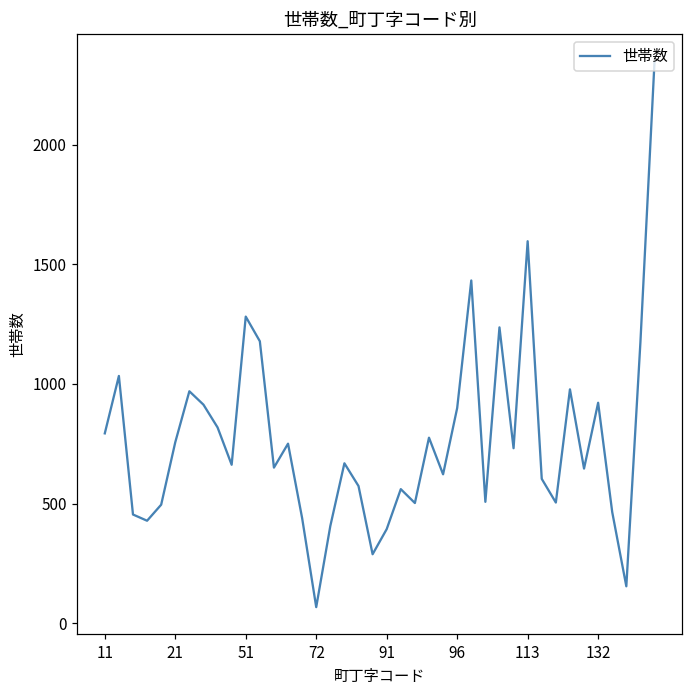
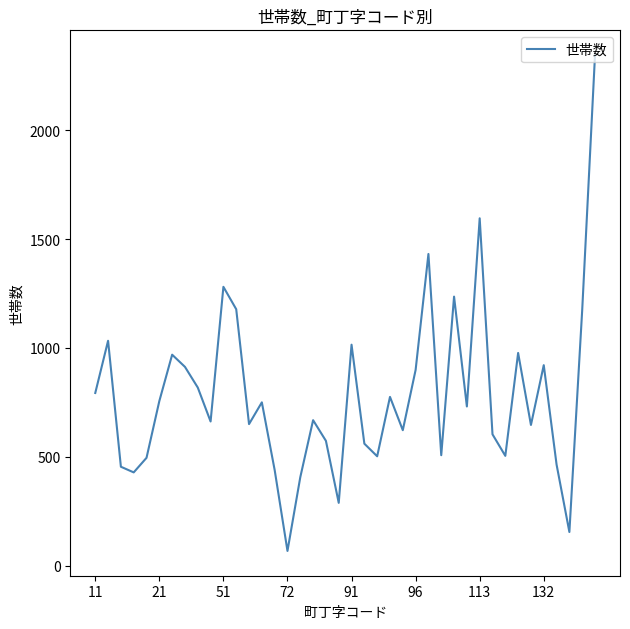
91: 390 -> 1020
